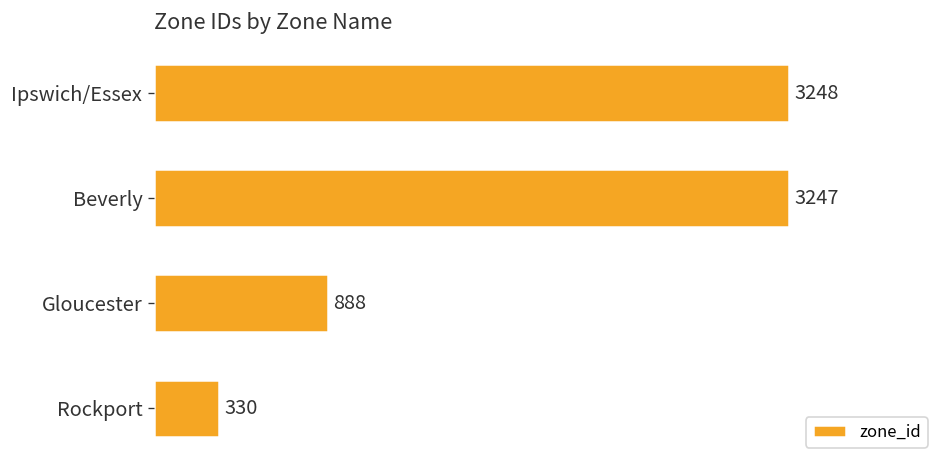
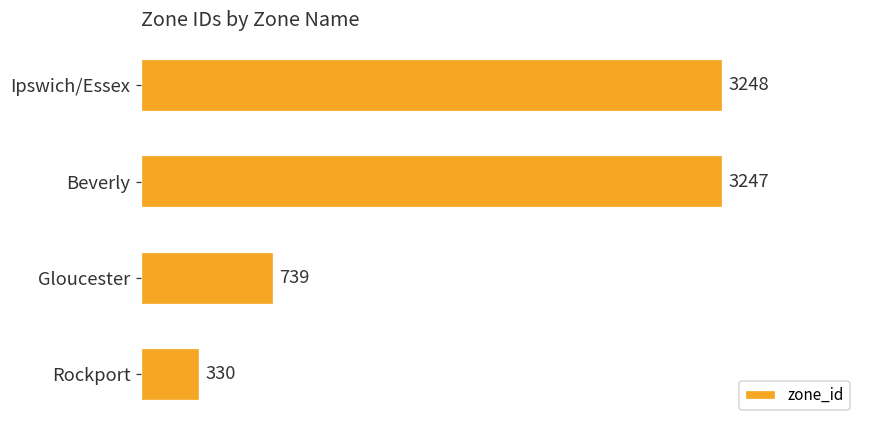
Gloucester: 888 -> 739
